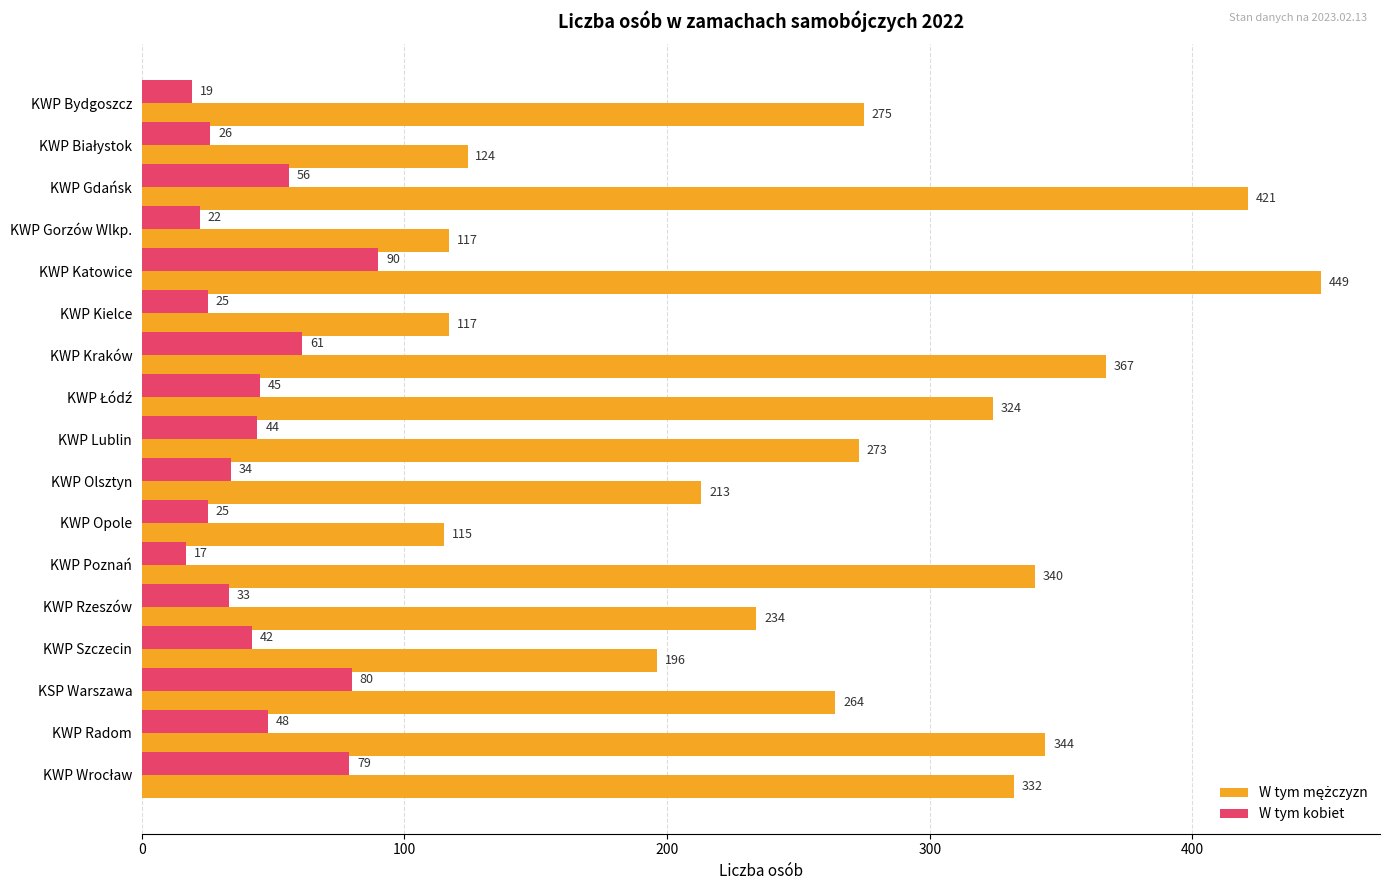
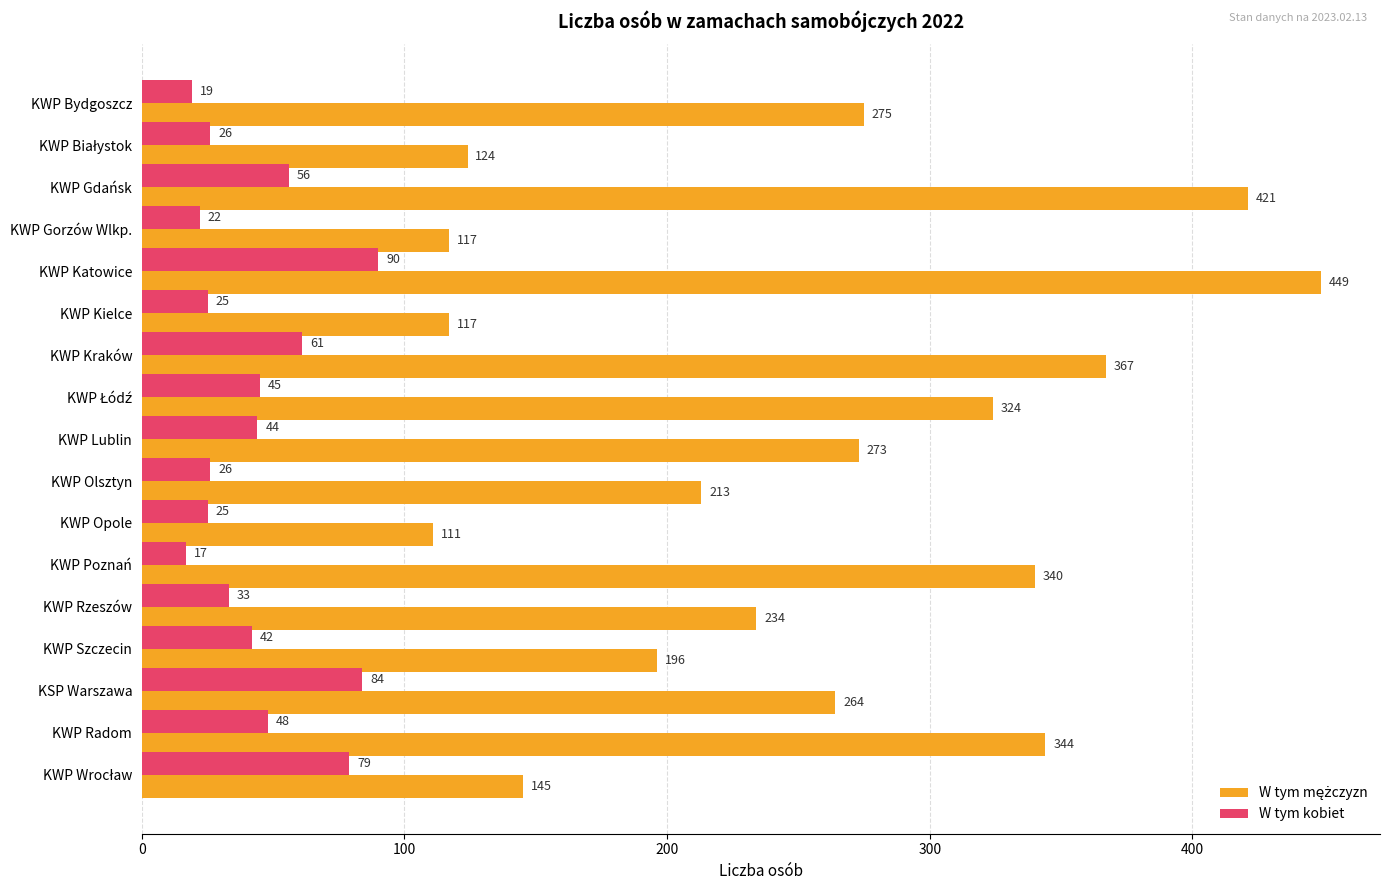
W tym kobiet, KWP Olsztyn: 34 -> 26
W tym mężczyzn, KWP Opole: 115 -> 111
W tym kobiet, KSP Warszawa: 80 -> 84
W tym mężczyzn, KWP Wrocław: 332 -> 145
